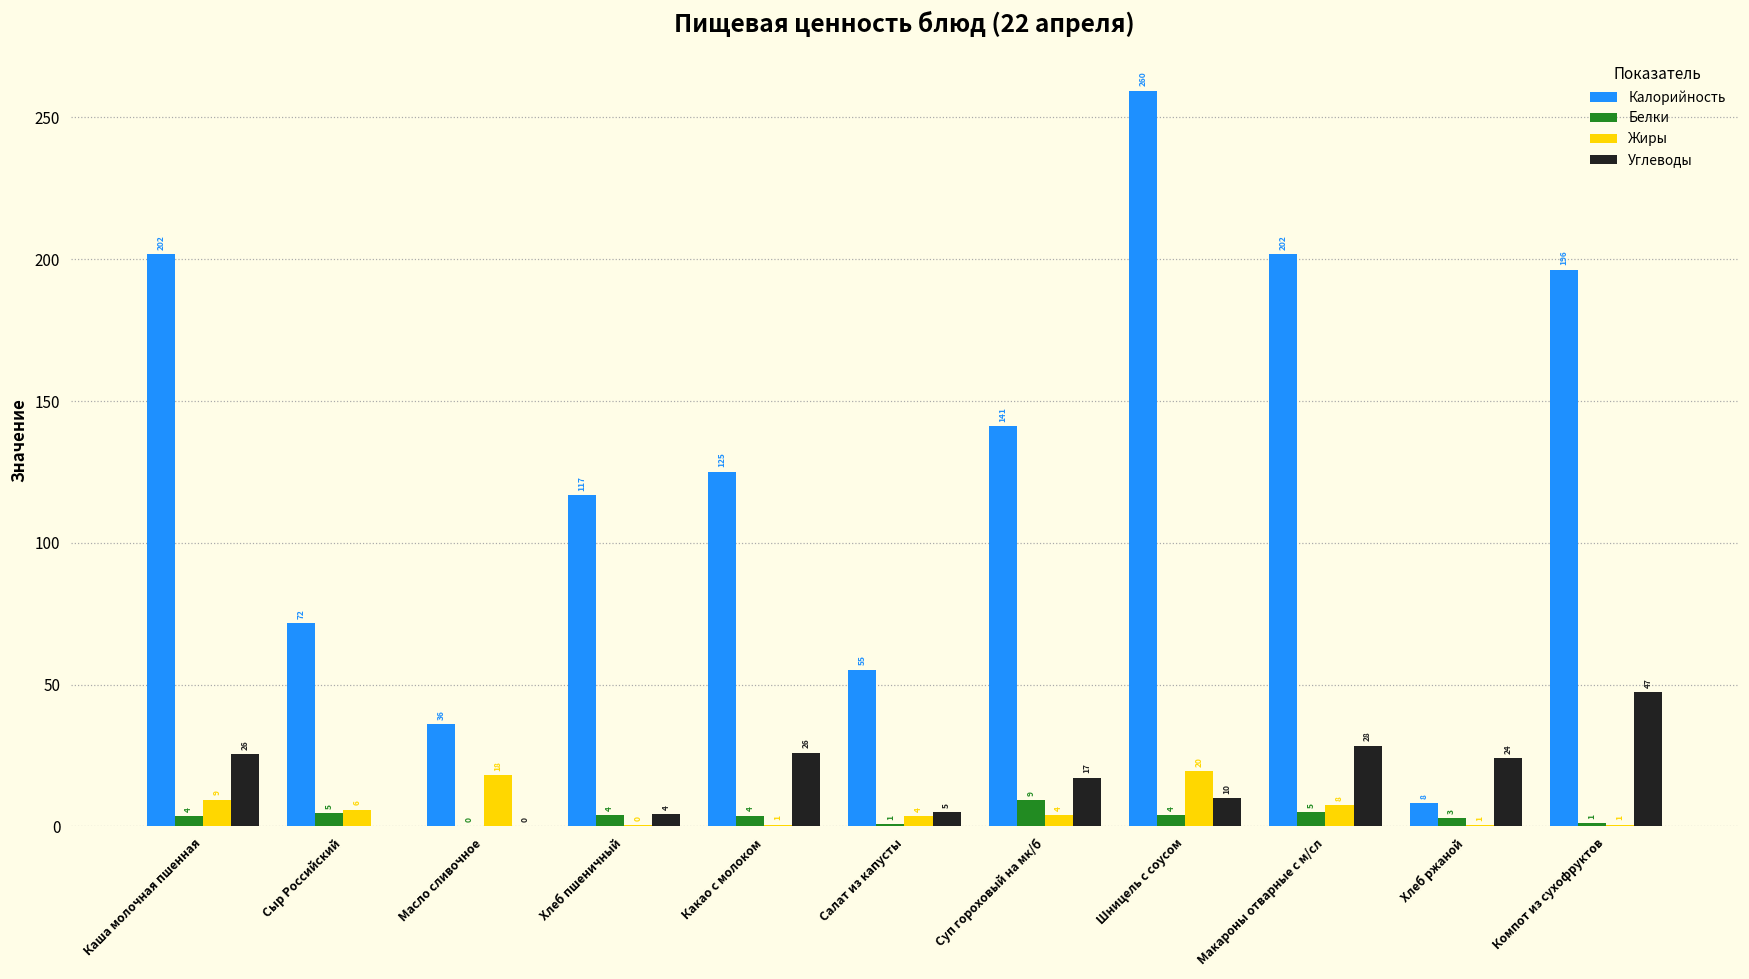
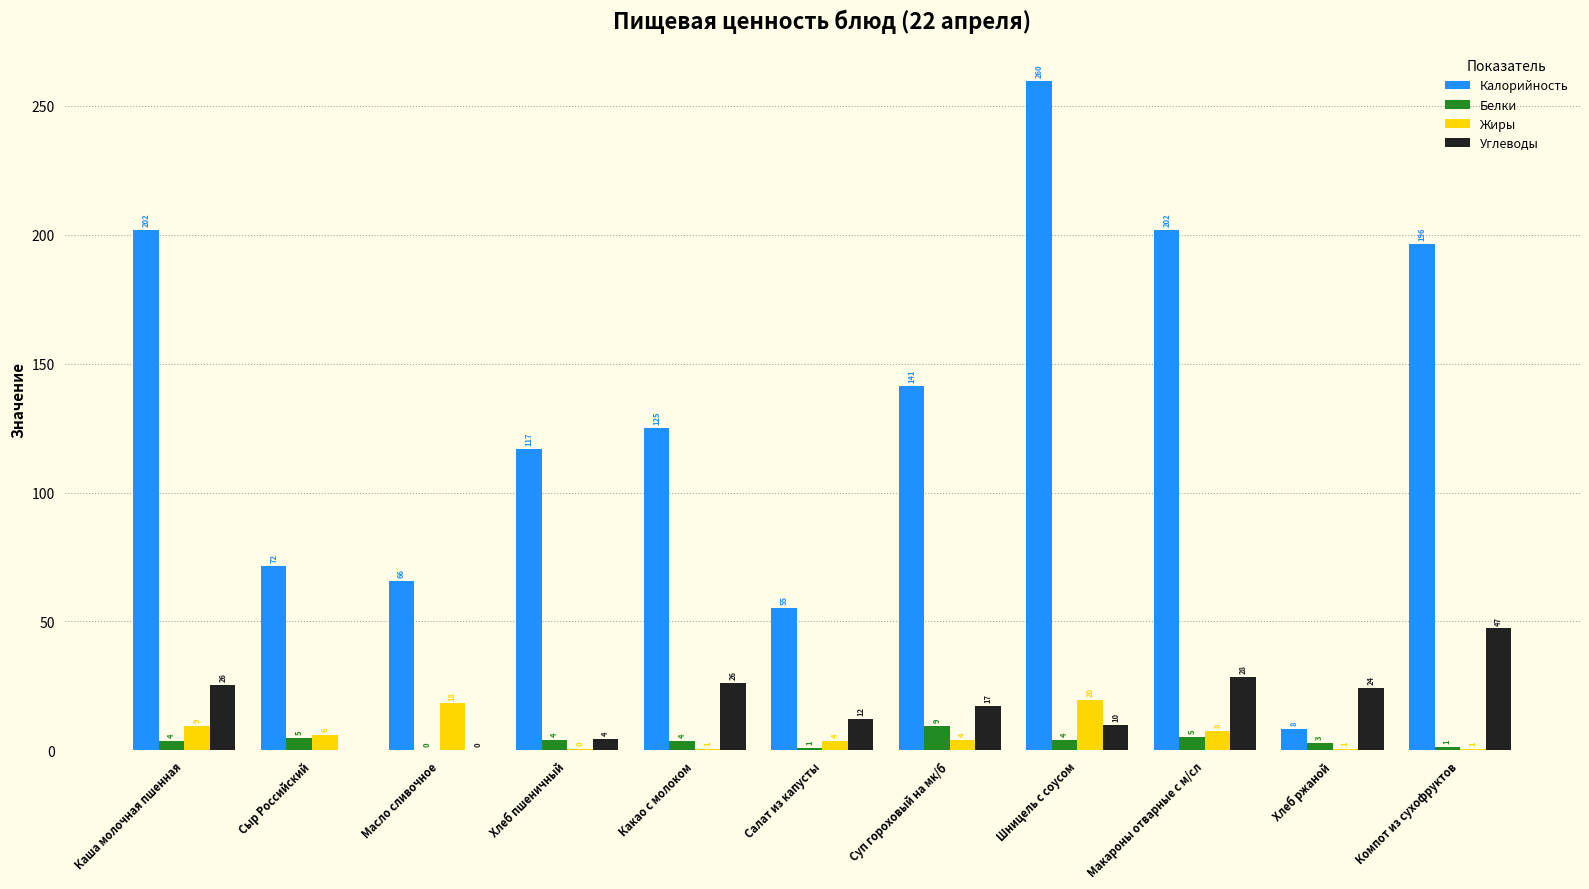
Калорийность, Масло сливочное: 36 -> 66
Углеводы, Салат из капусты: 5 -> 12
